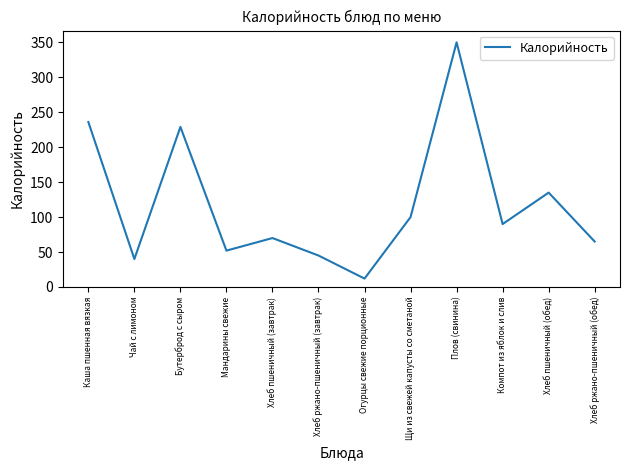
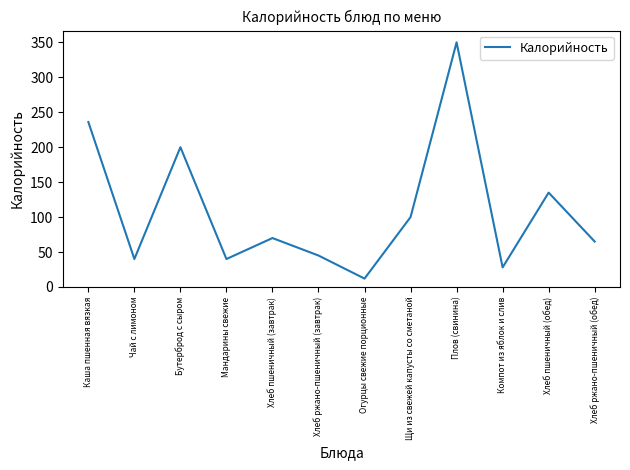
Бутерброд с сыром: 230 -> 200
Мандарины свежие: 50 -> 40
Компот из яблок и слив: 90 -> 30
